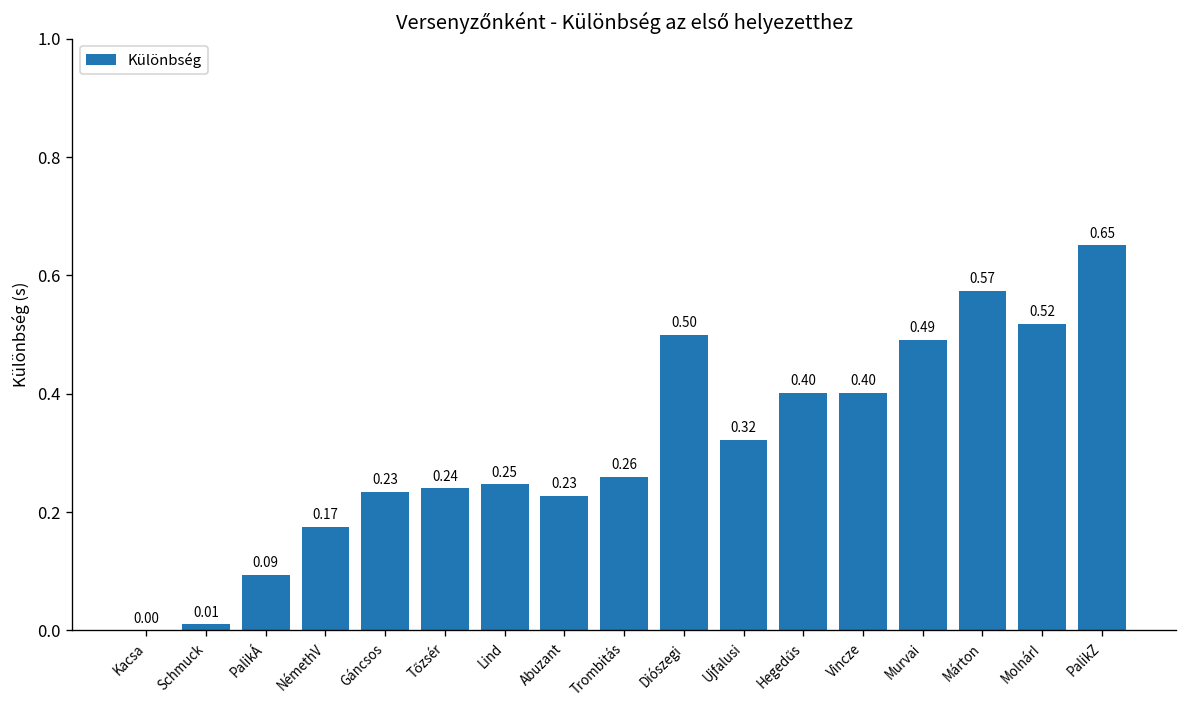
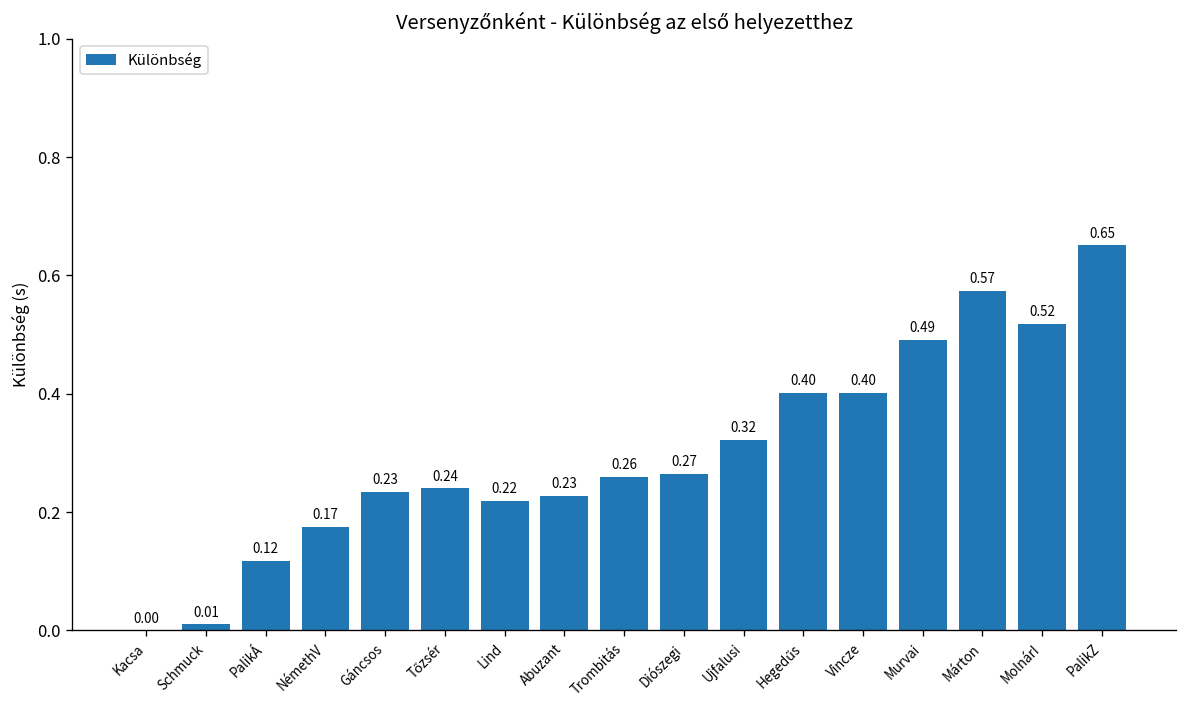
PalikÁ: 0.09 -> 0.12
Lind: 0.25 -> 0.22
Diószegi: 0.50 -> 0.27
